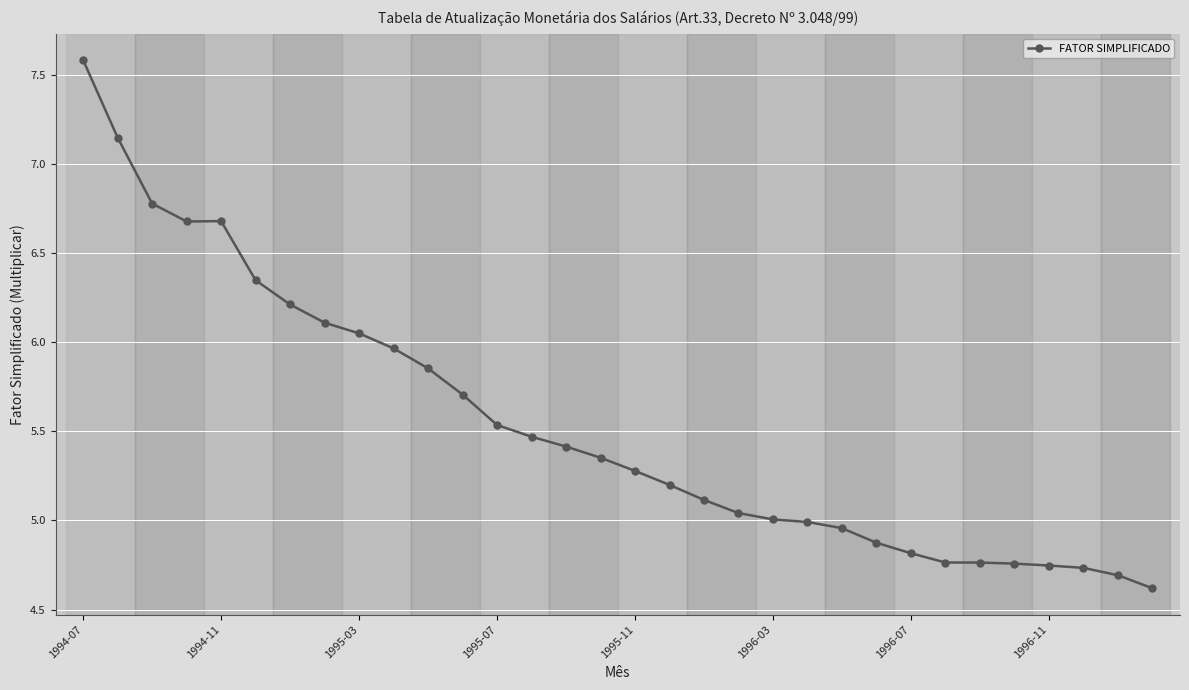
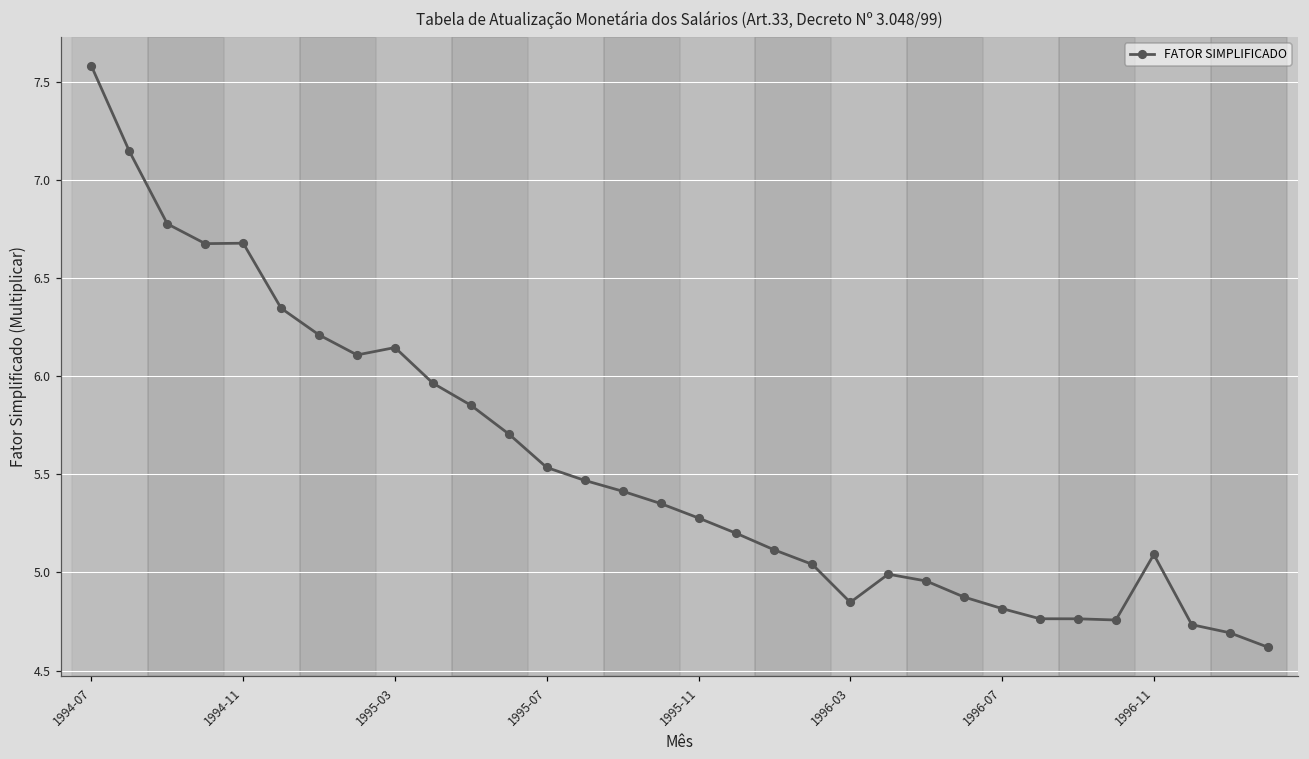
1995-03: 6.05 -> 6.15
1996-03: 5.01 -> 4.85
1996-11: 4.75 -> 5.09
